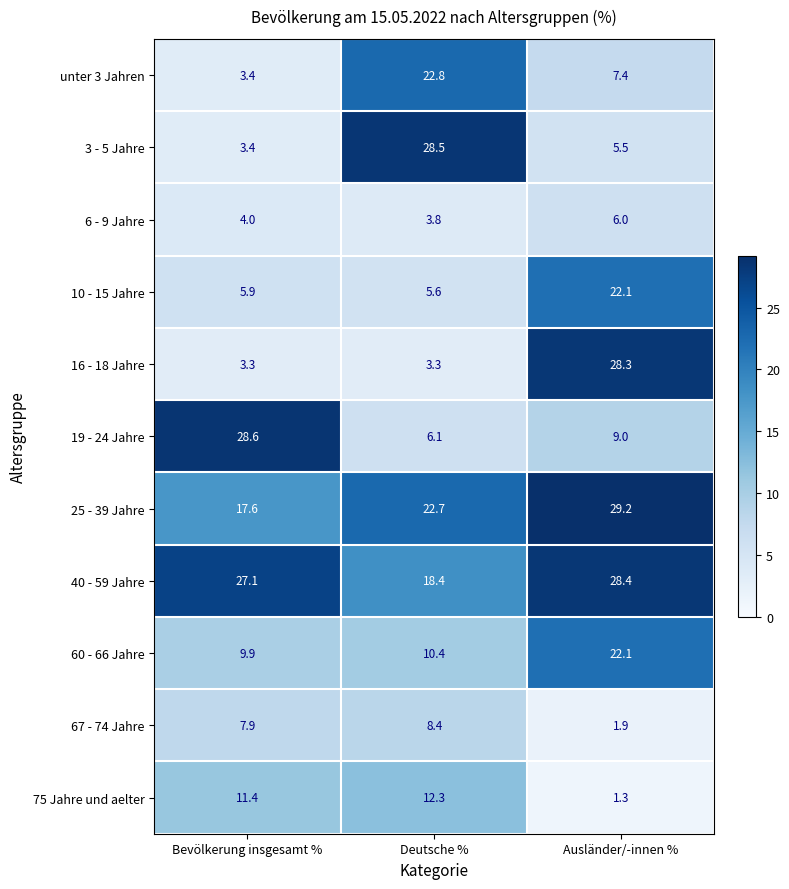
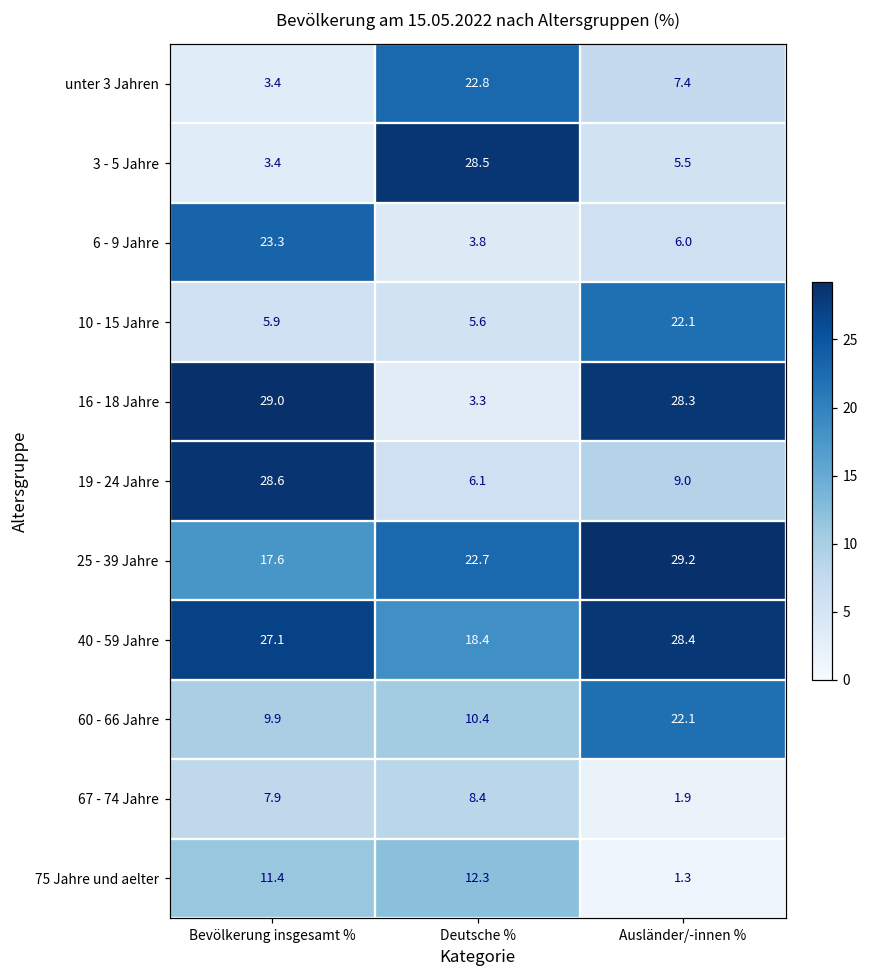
6 - 9 Jahre, Bevölkerung insgesamt %: 4.0 -> 23.3
16 - 18 Jahre, Bevölkerung insgesamt %: 3.3 -> 29.0
